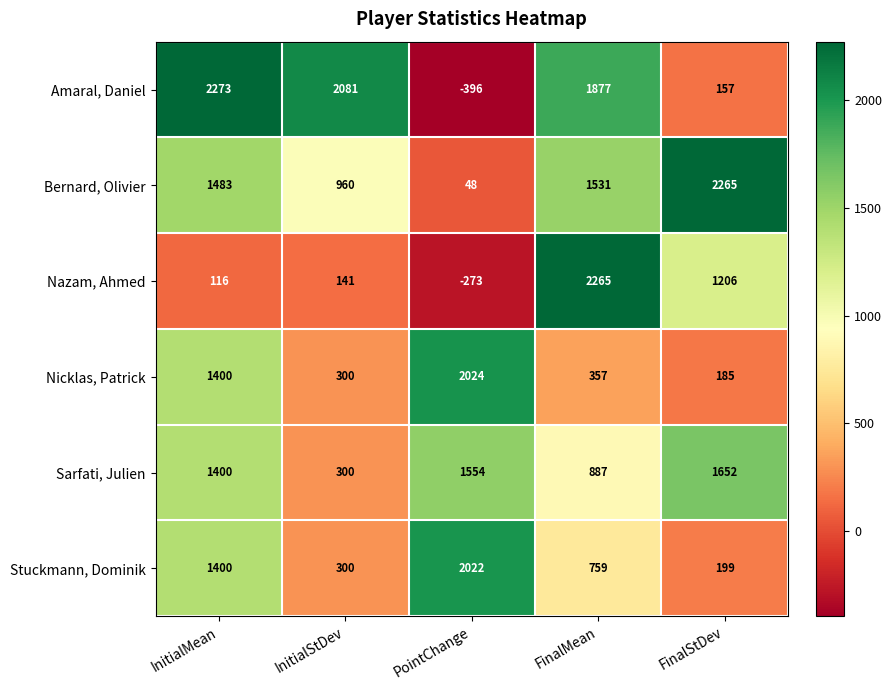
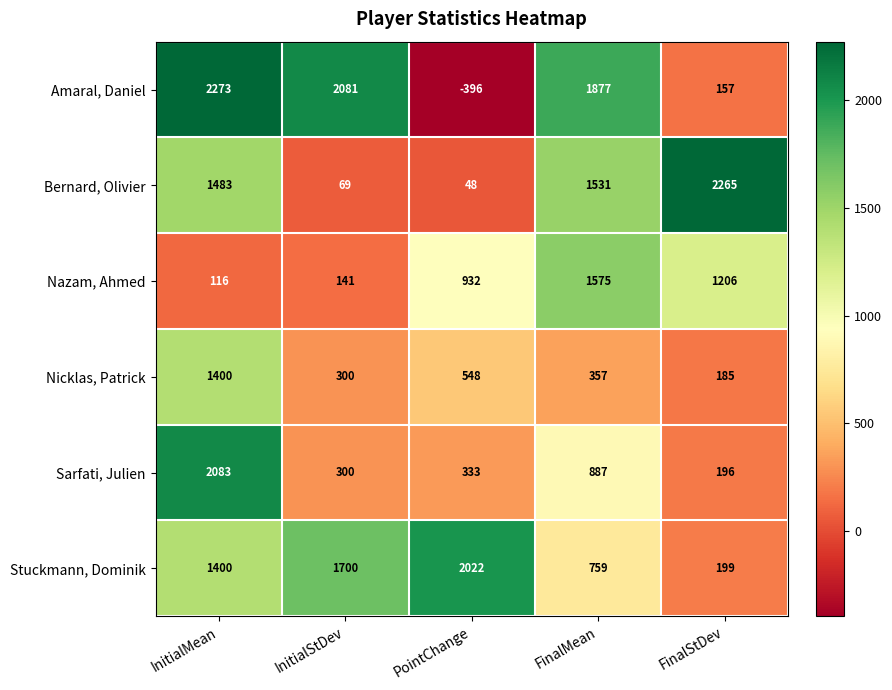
Bernard, Olivier, InitialStDev: 960 -> 69
Nazam, Ahmed, PointChange: -273 -> 932
Nazam, Ahmed, FinalMean: 2265 -> 1575
Nicklas, Patrick, PointChange: 2024 -> 548
Sarfati, Julien, InitialMean: 1400 -> 2083
Sarfati, Julien, PointChange: 1554 -> 333
Sarfati, Julien, FinalStDev: 1652 -> 196
Stuckmann, Dominik, InitialStDev: 300 -> 1700
